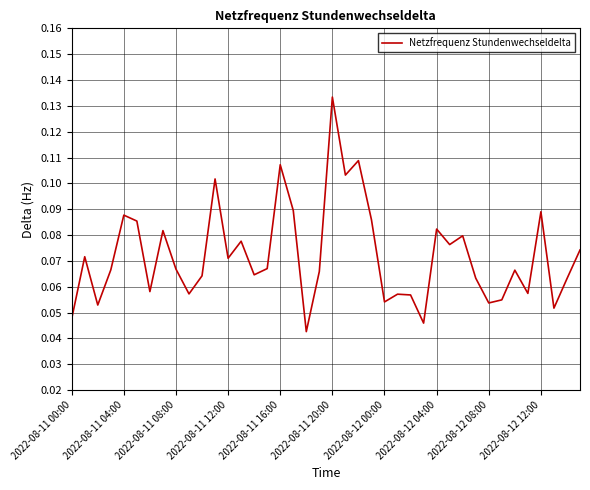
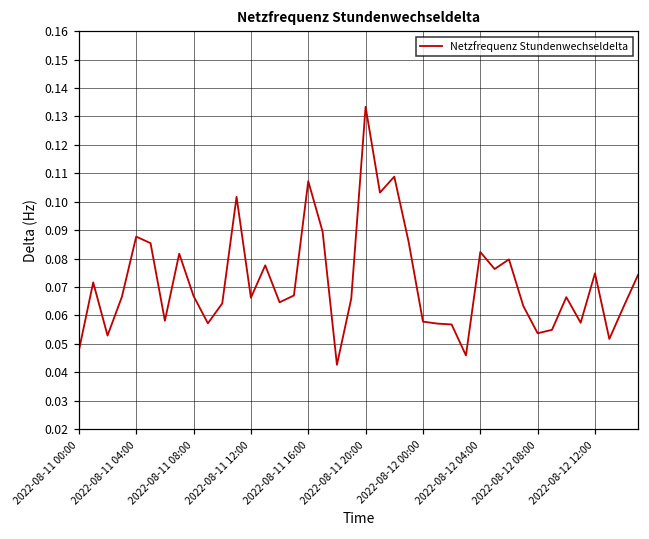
2022-08-11 12:00: 0.071 -> 0.066
2022-08-12 00:00: 0.054 -> 0.058
2022-08-12 12:00: 0.089 -> 0.075
